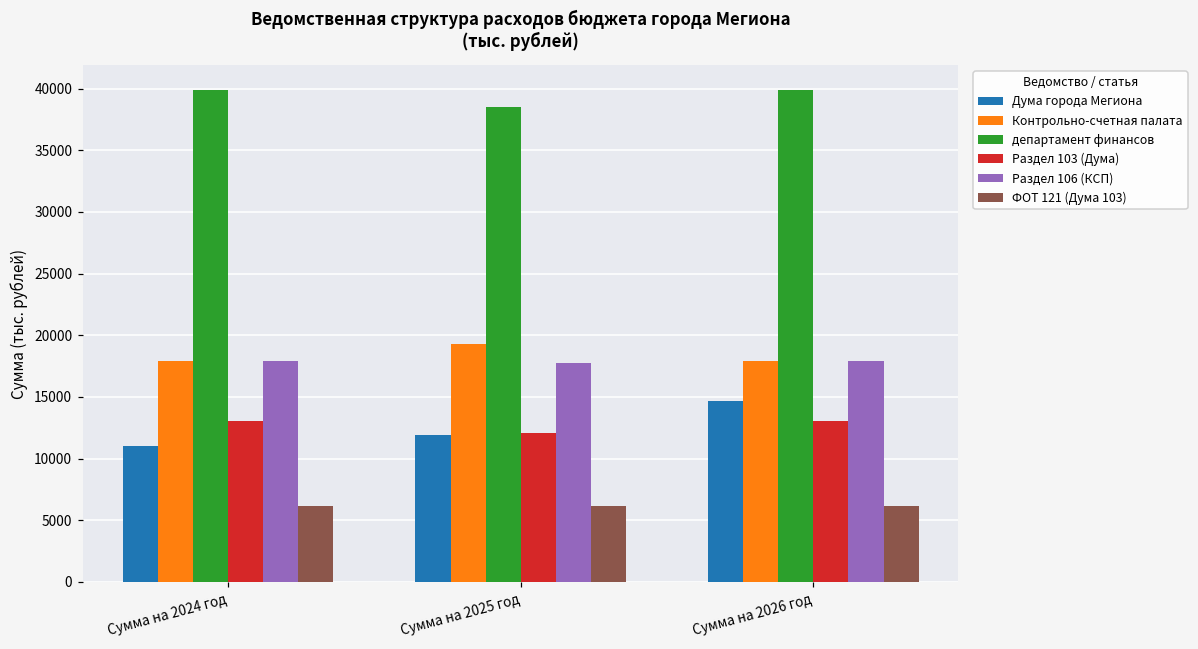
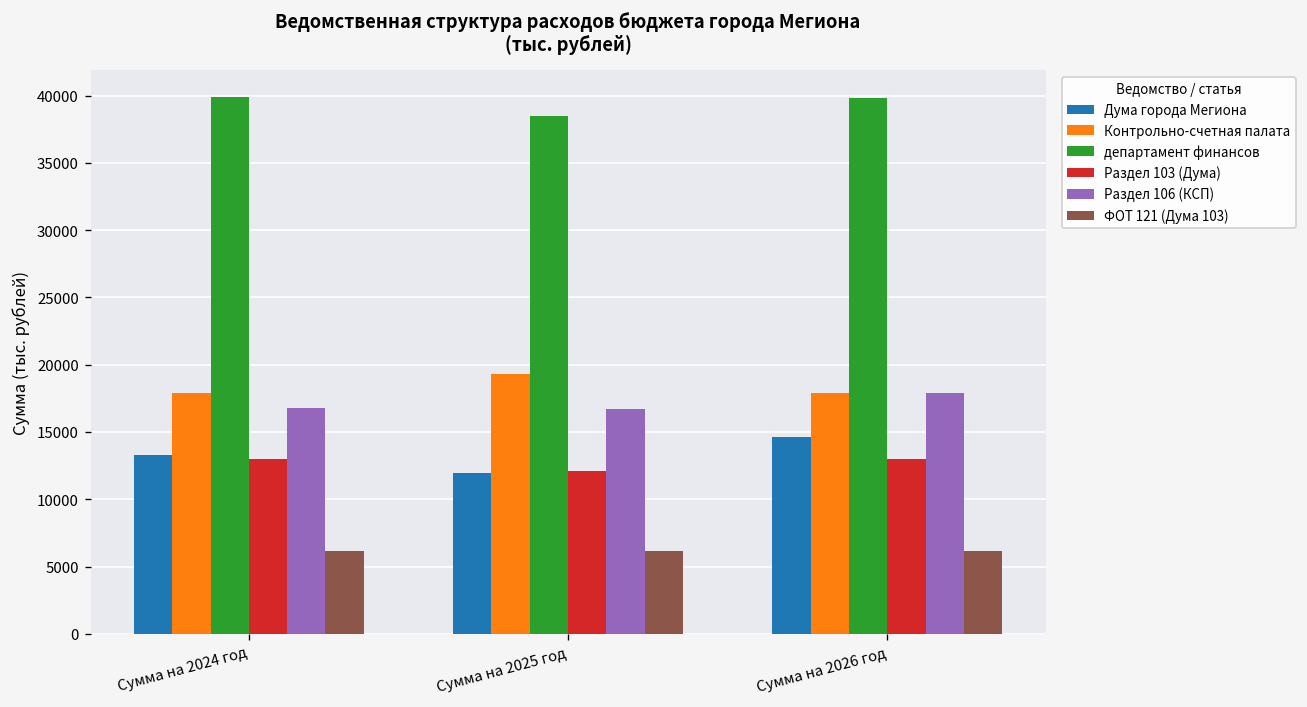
Дума города Мегиона, Сумма на 2024 год: 11000 -> 13300
Раздел 106 (КСП), Сумма на 2024 год: 17900 -> 16800
Раздел 106 (КСП), Сумма на 2025 год: 17800 -> 16700
